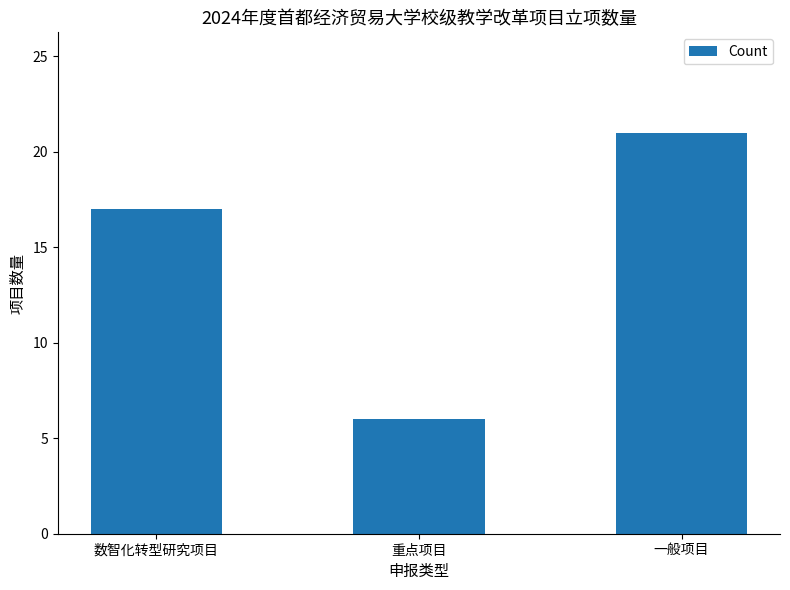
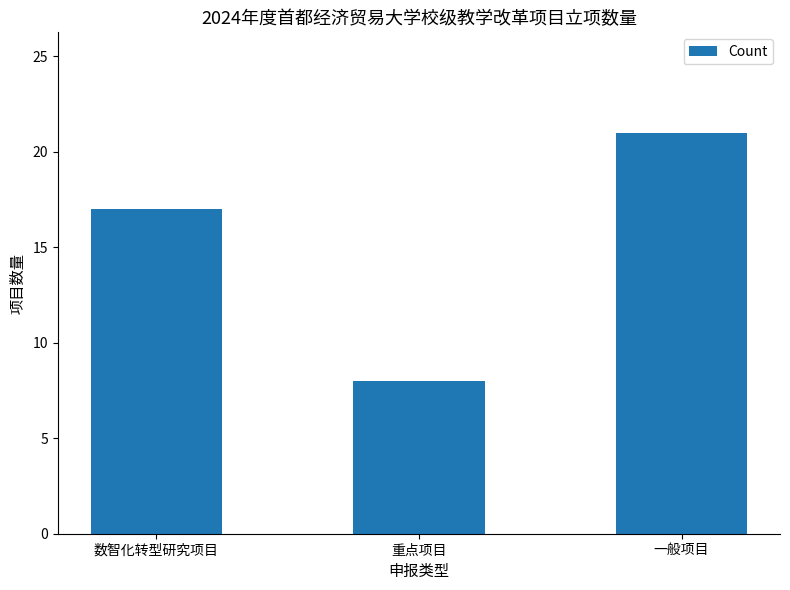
重点项目: 6 -> 8
